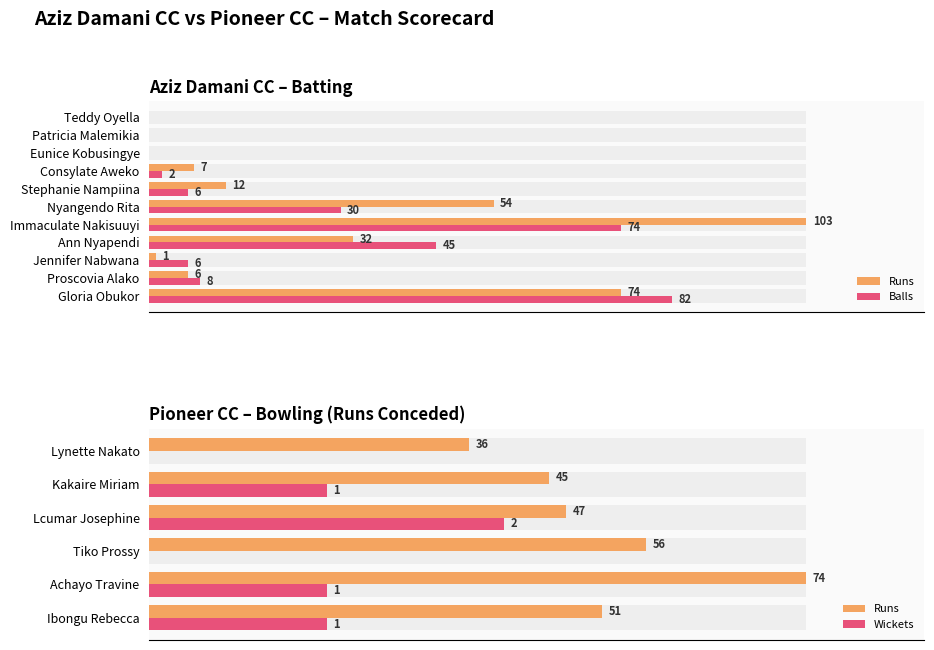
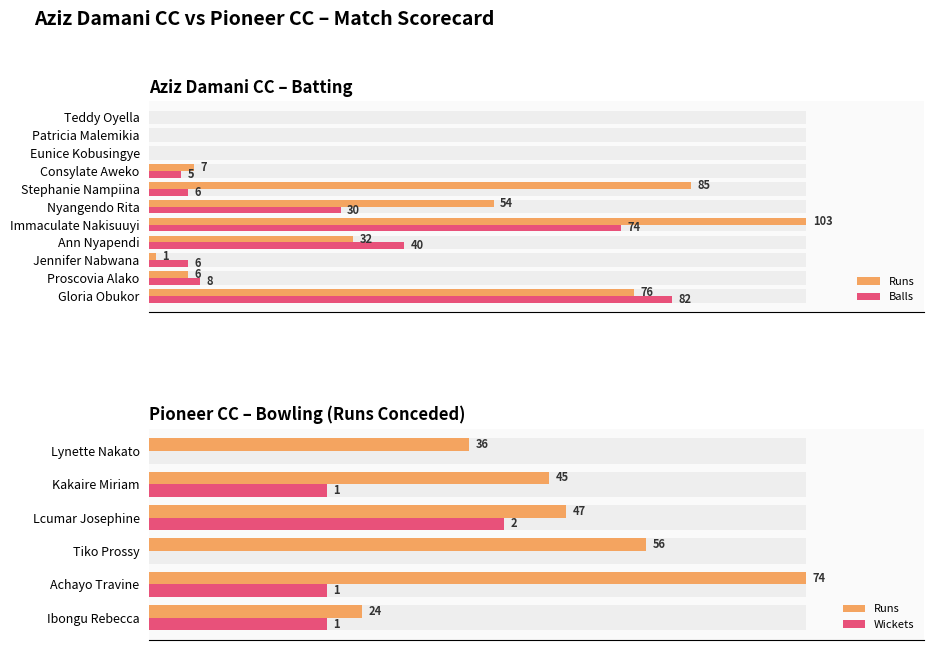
Aziz Damani CC – Batting, Balls, Consylate Aweko: 2 -> 5
Aziz Damani CC – Batting, Runs, Stephanie Nampiina: 12 -> 85
Aziz Damani CC – Batting, Balls, Ann Nyapendi: 45 -> 40
Aziz Damani CC – Batting, Runs, Gloria Obukor: 74 -> 76
Pioneer CC – Bowling (Runs Conceded), Runs, Ibongu Rebecca: 51 -> 24
